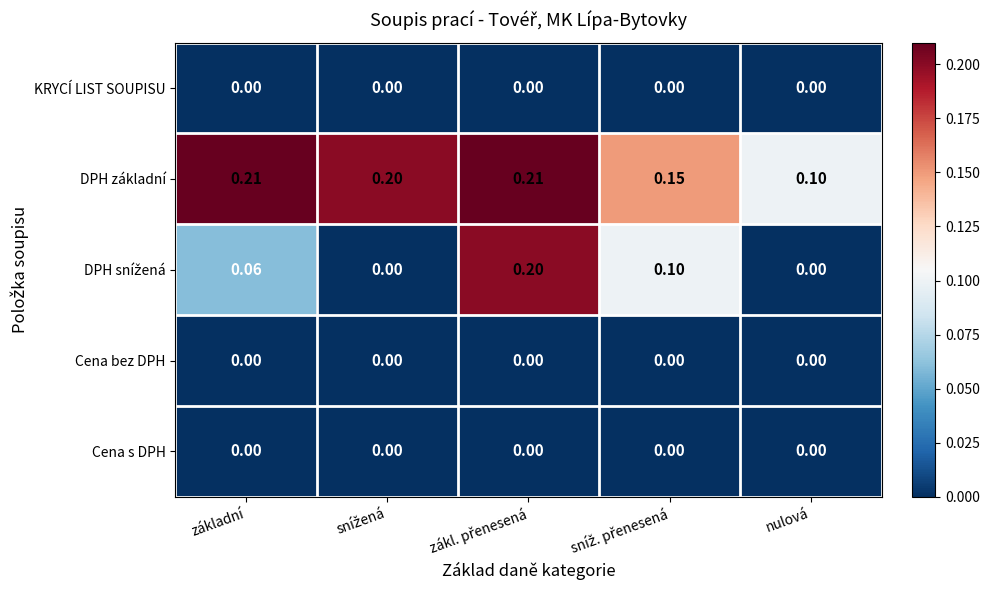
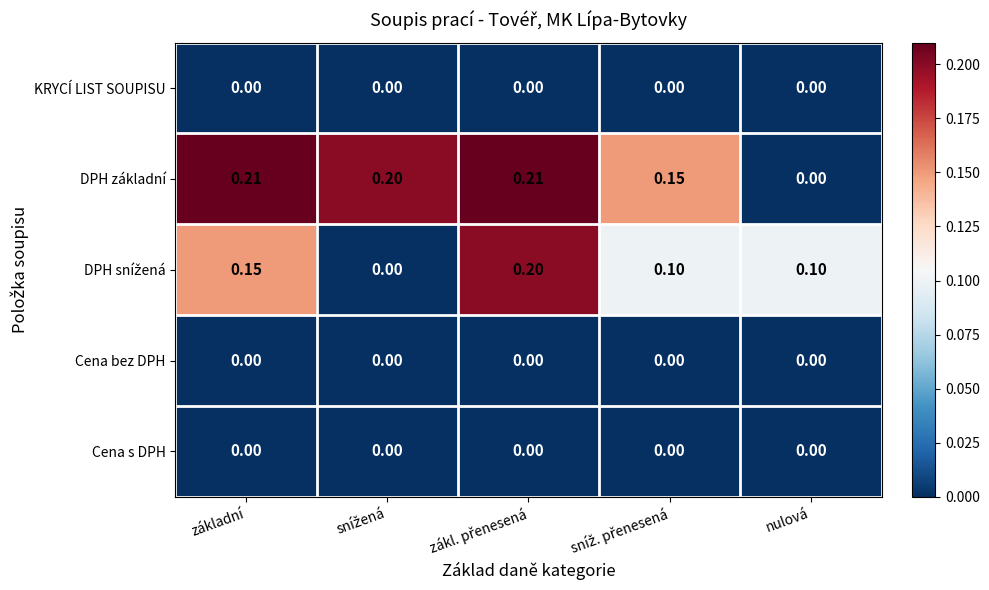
DPH základní, nulová: 0.10 -> 0.00
DPH snížená, základní: 0.06 -> 0.15
DPH snížená, nulová: 0.00 -> 0.10
